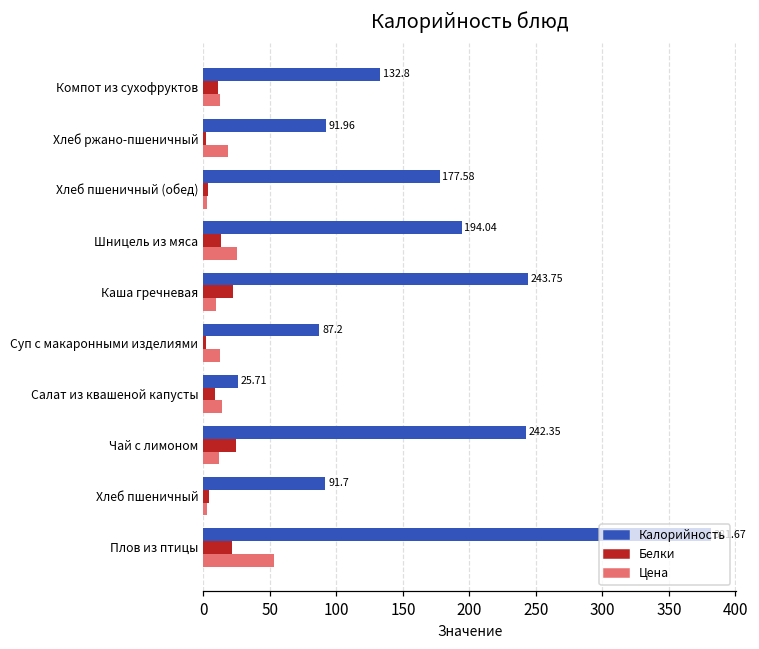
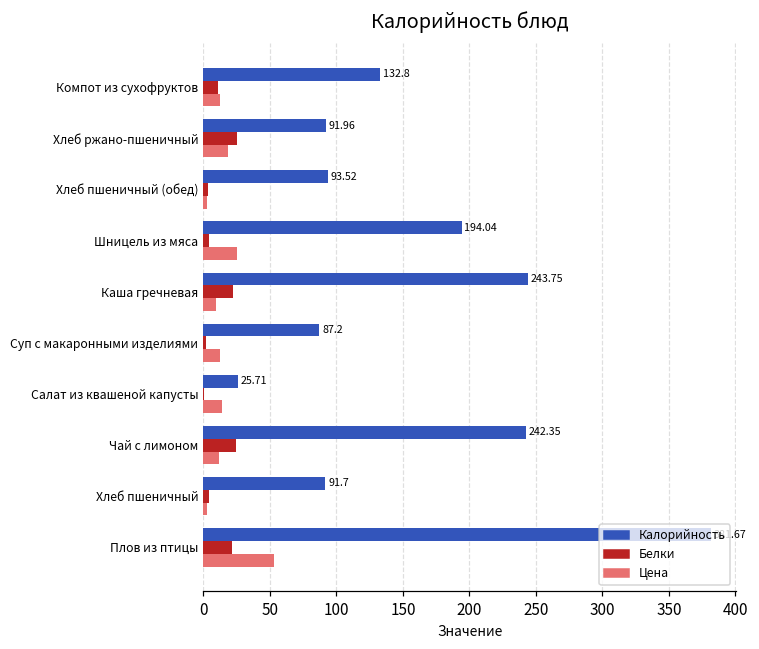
Белки, Хлеб ржано-пшеничный: 2 -> 25
Калорийность, Хлеб пшеничный (обед): 177.58 -> 93.52
Белки, Шницель из мяса: 14 -> 4
Белки, Салат из квашеной капусты: 9 -> 1
